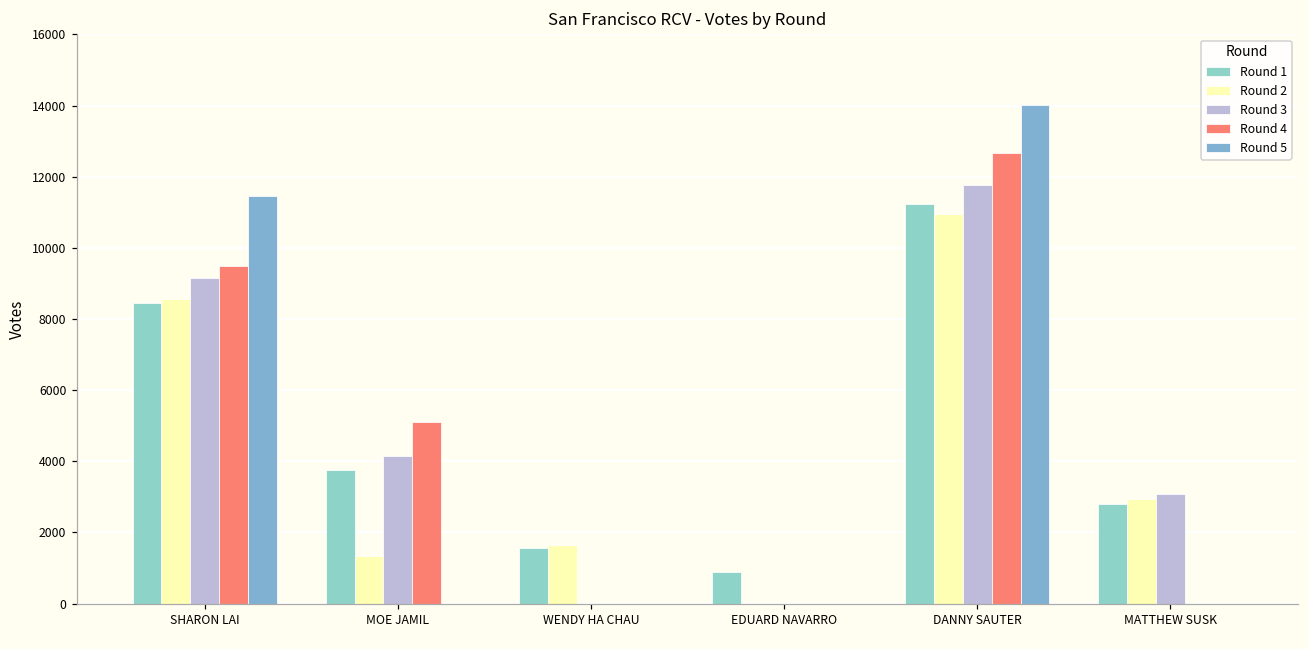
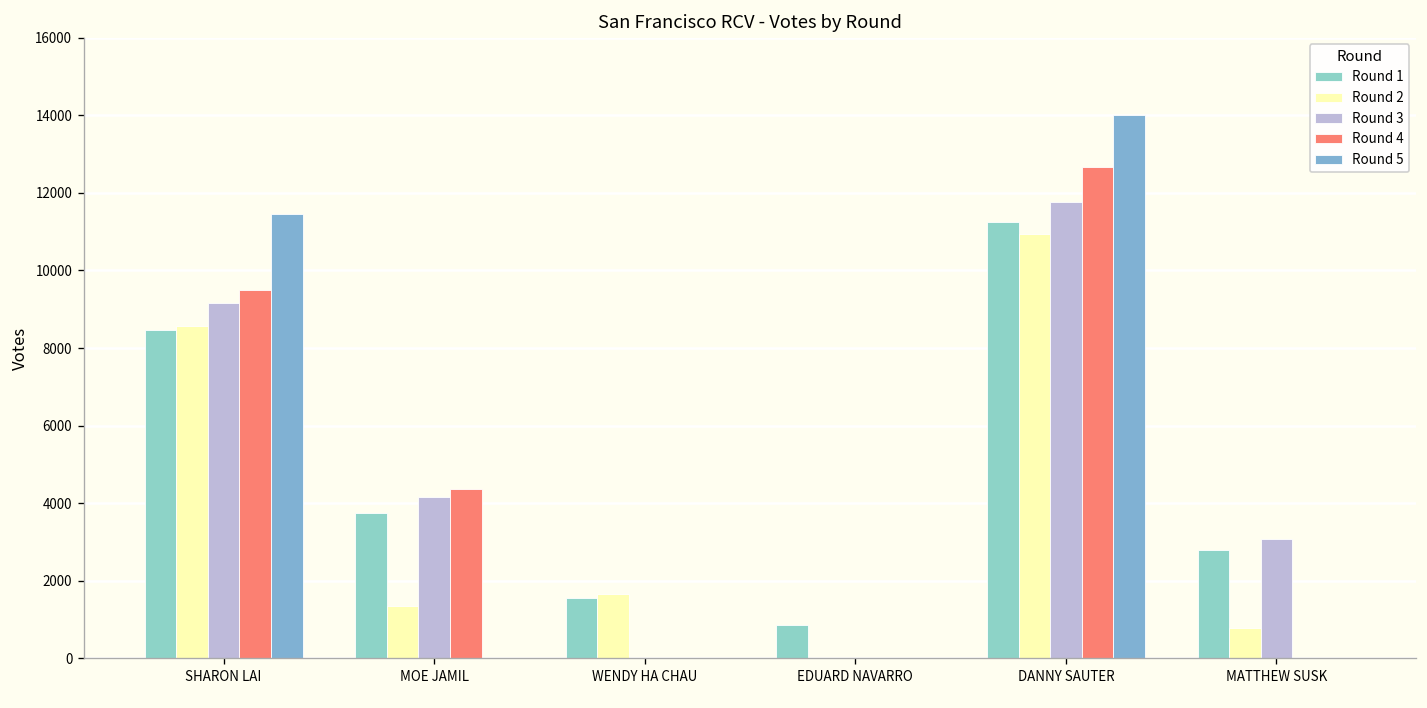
Round 4, MOE JAMIL: 5100 -> 4400
Round 2, MATTHEW SUSK: 2900 -> 800
